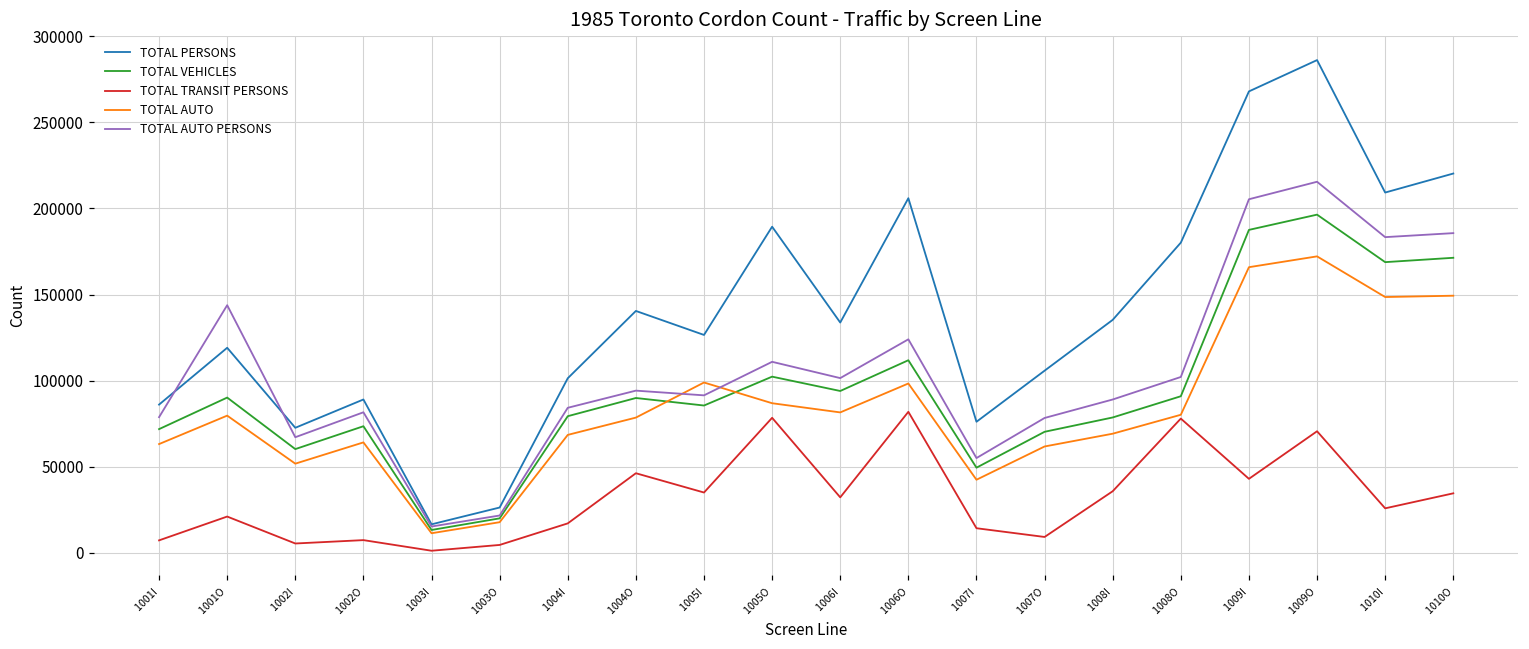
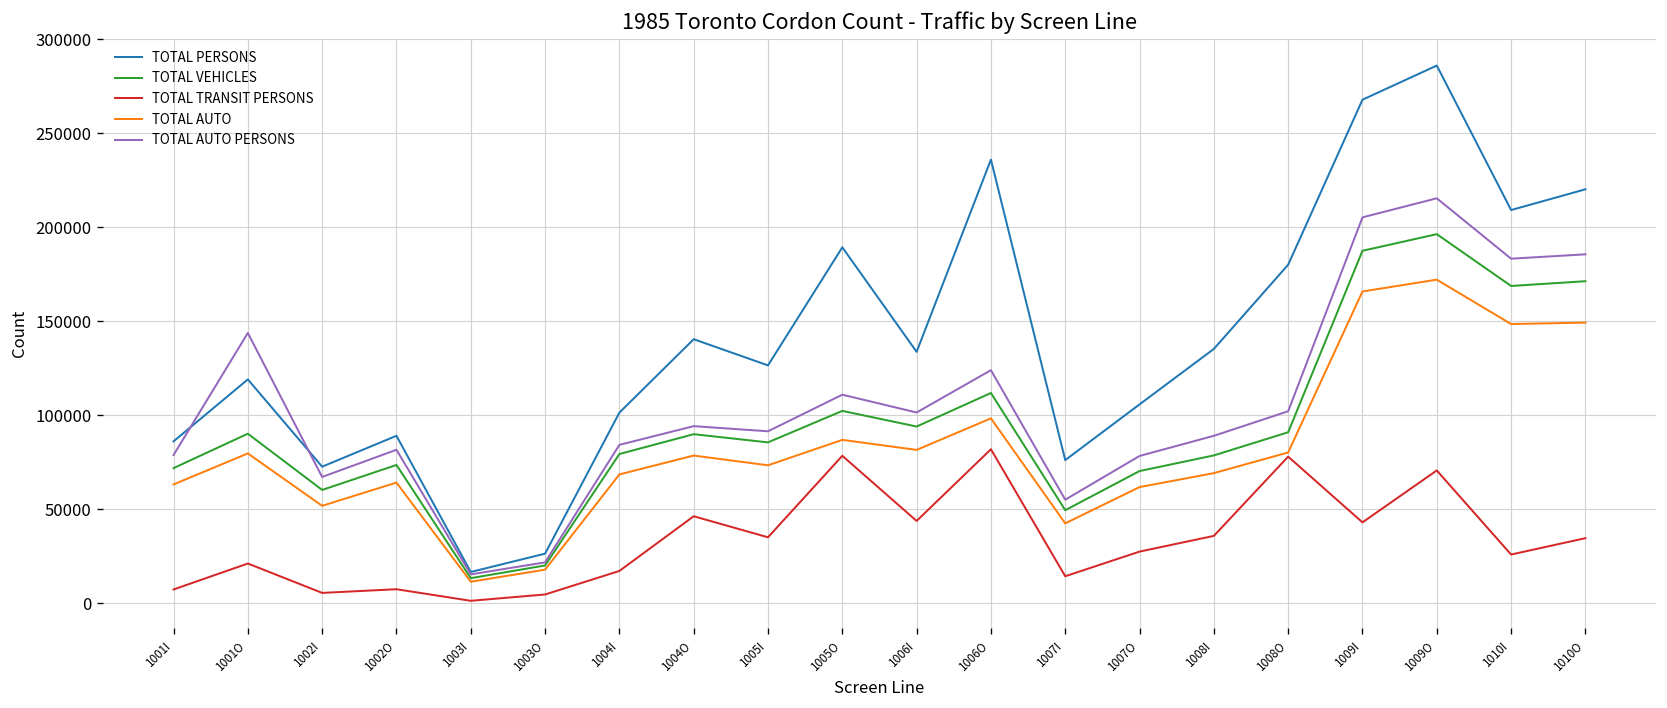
TOTAL AUTO, 1005I: 99000 -> 73000
TOTAL TRANSIT PERSONS, 1006I: 32000 -> 44000
TOTAL PERSONS, 1006O: 206000 -> 236000
TOTAL TRANSIT PERSONS, 1007O: 9000 -> 27000
